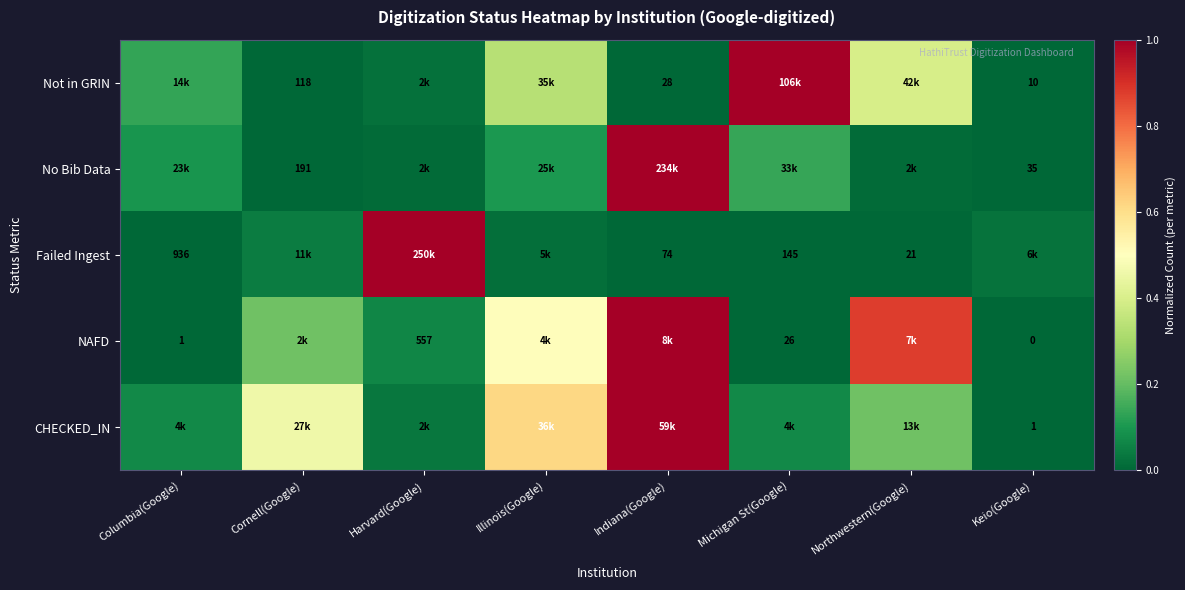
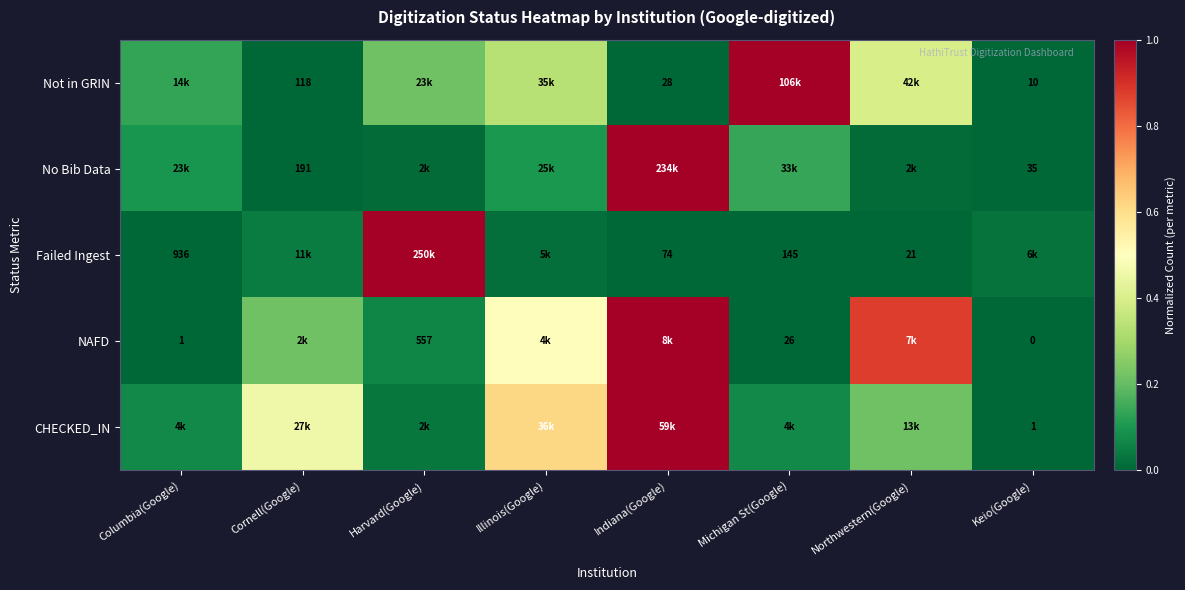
Not in GRIN, Harvard(Google): 2k -> 23k
